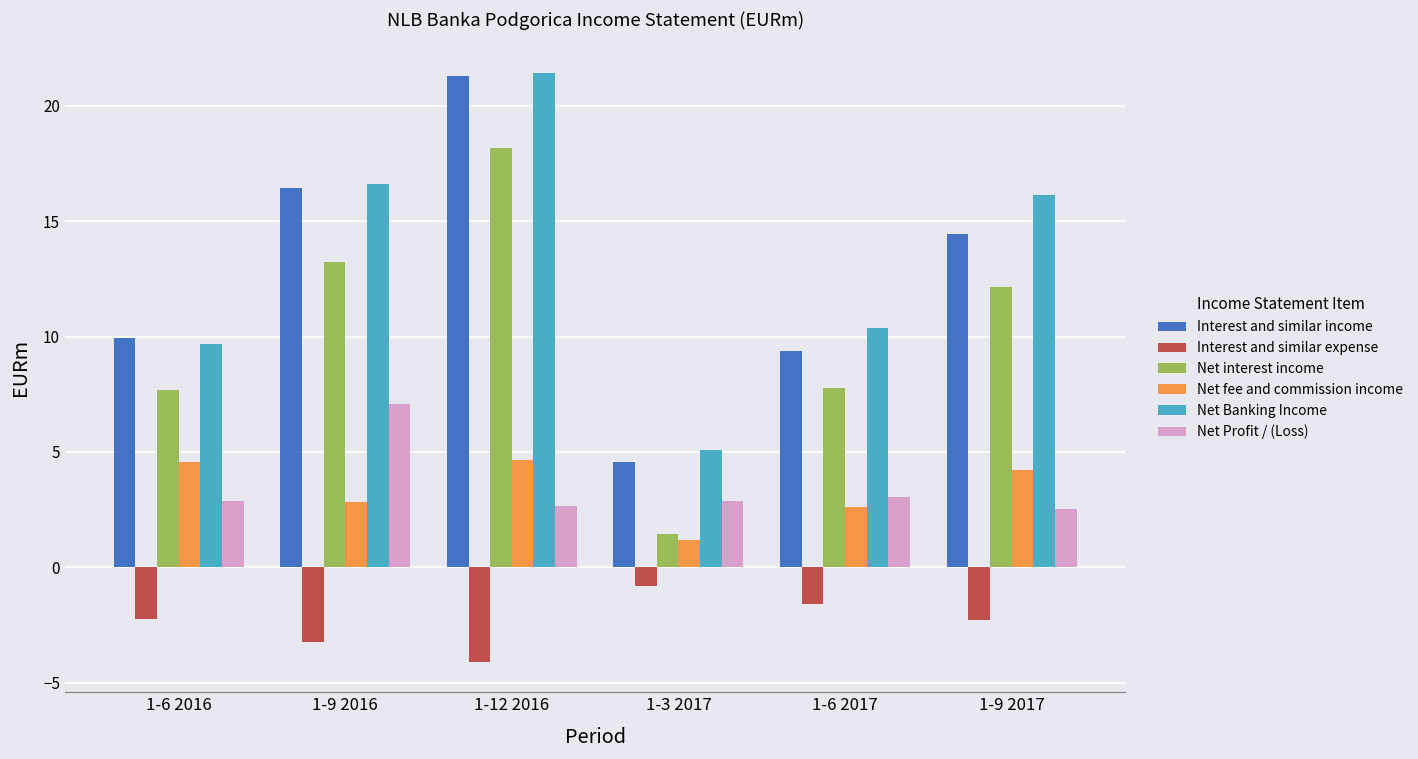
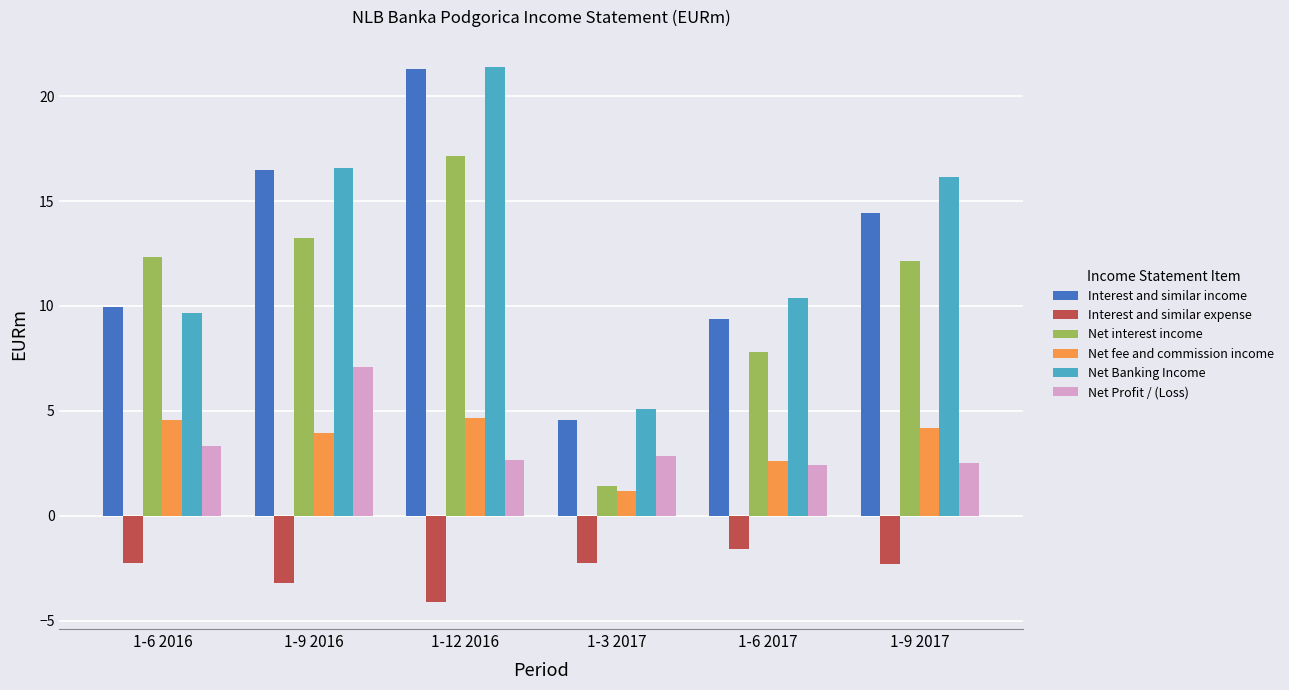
Net interest income, 1-6 2016: 7.7 -> 12.4
Net Profit / (Loss), 1-6 2016: 2.9 -> 3.3
Net fee and commission income, 1-9 2016: 2.8 -> 3.9
Net interest income, 1-12 2016: 18.2 -> 17.2
Interest and similar expense, 1-3 2017: -0.8 -> -2.3
Net Profit / (Loss), 1-6 2017: 3.1 -> 2.4
